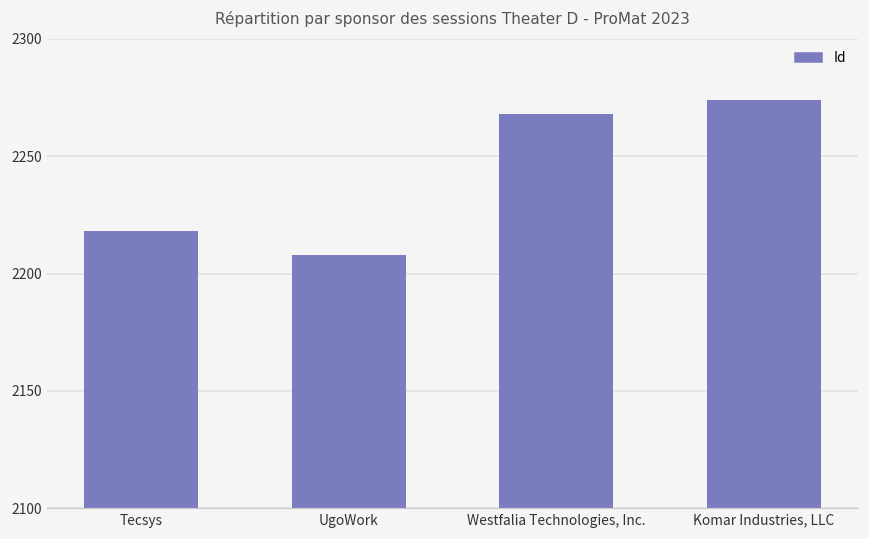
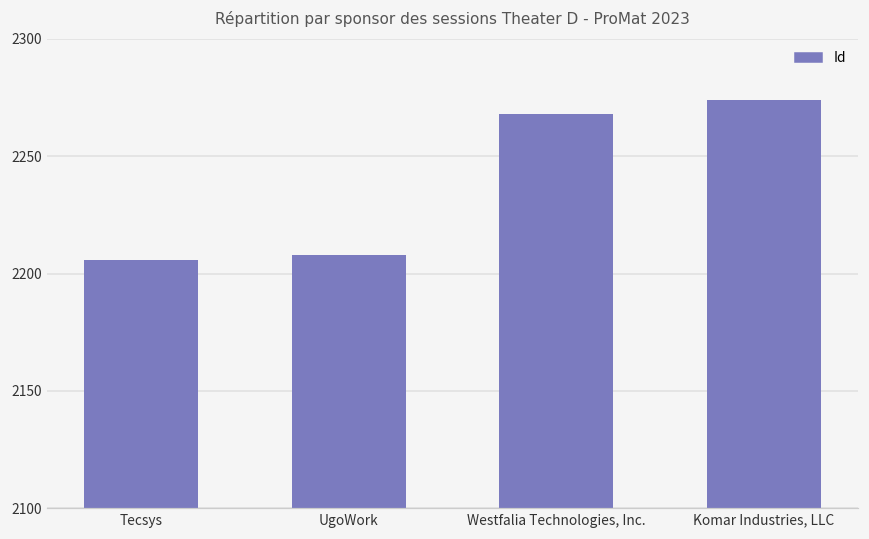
Tecsys: 2218 -> 2206
